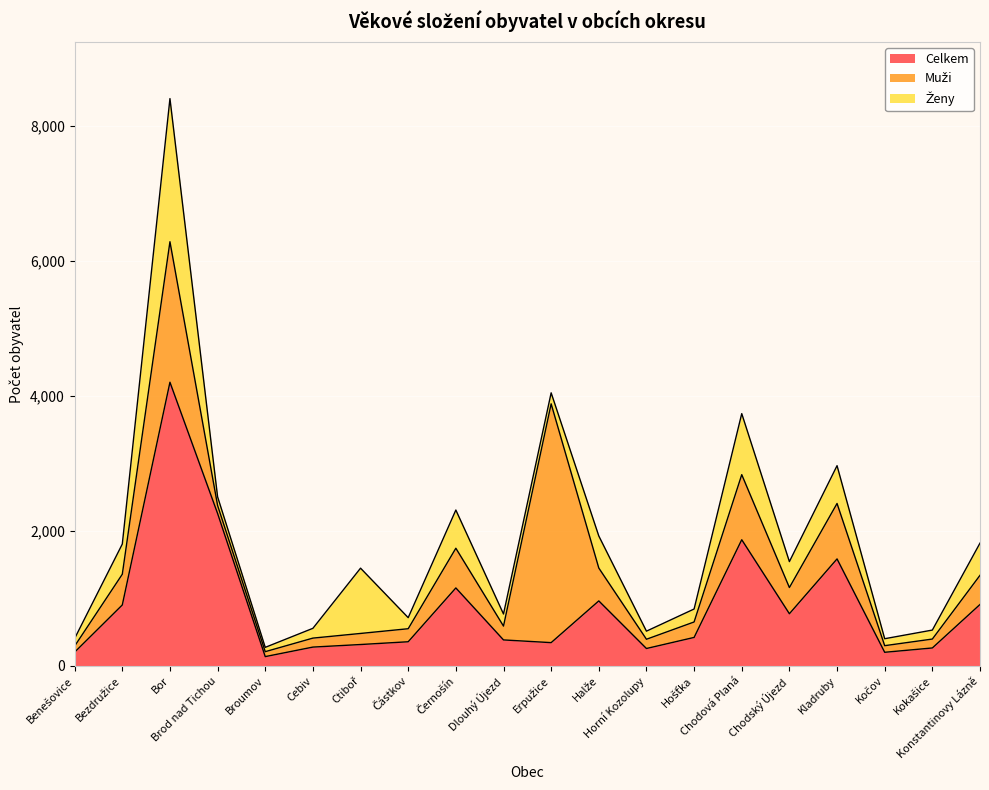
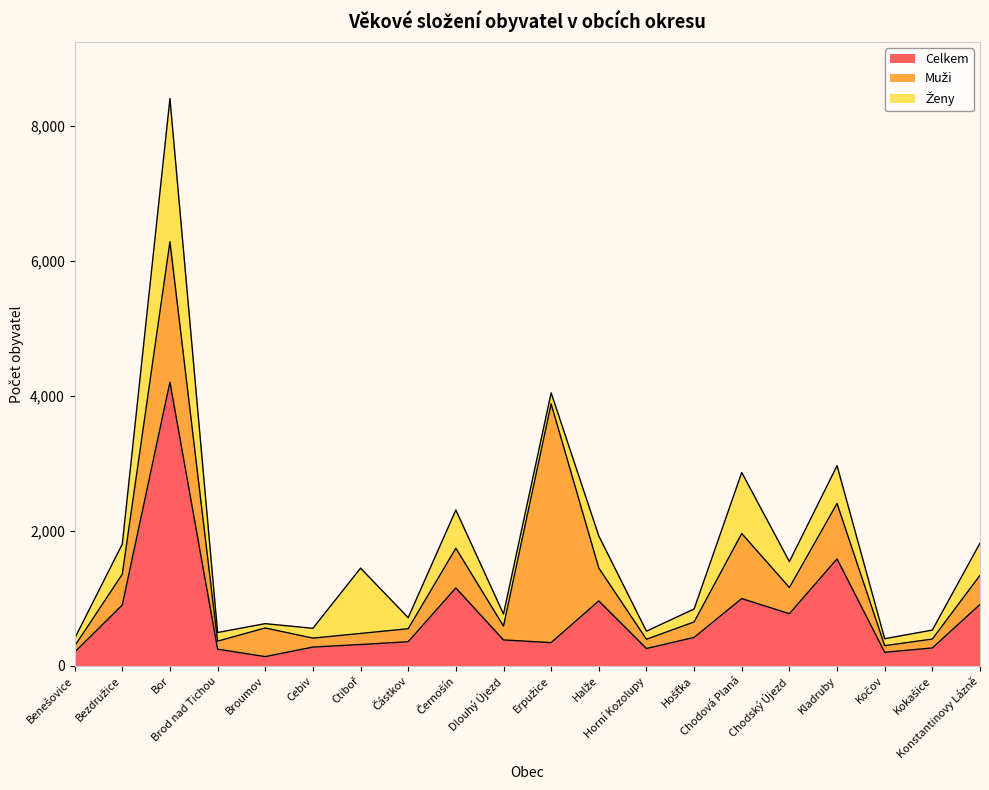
Celkem, Brod nad Tichou: 2,300 -> 200
Muži, Broumov: 100 -> 400
Celkem, Chodová Planá: 1,900 -> 1,000
